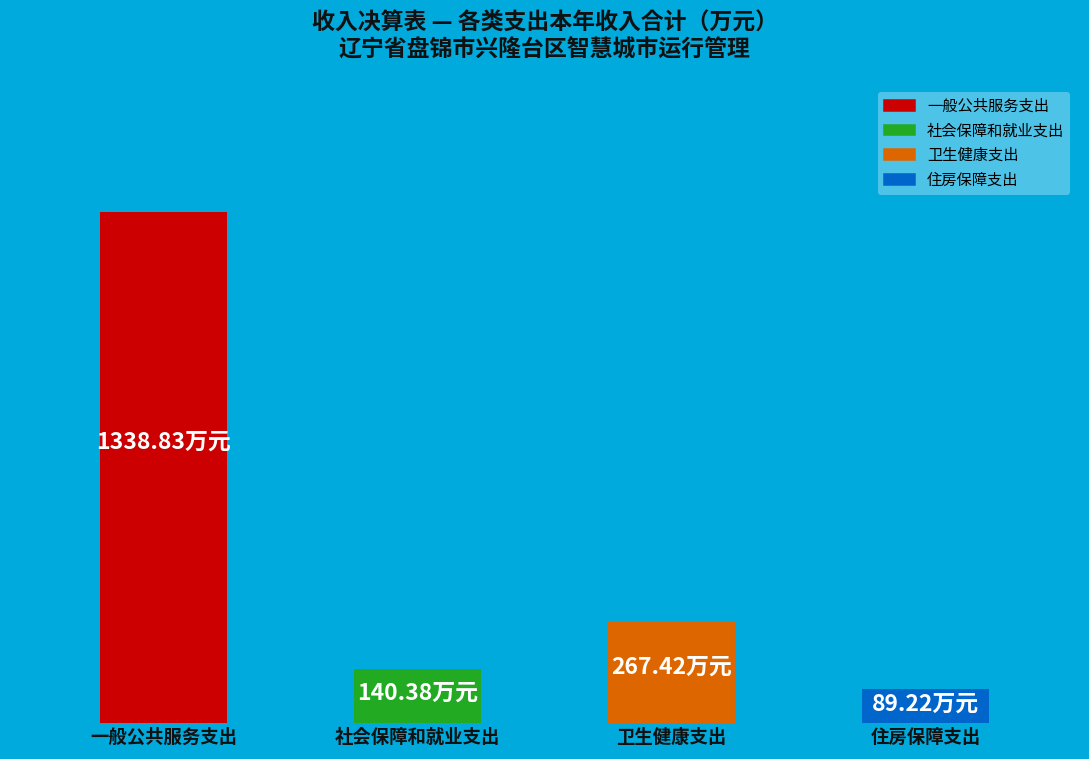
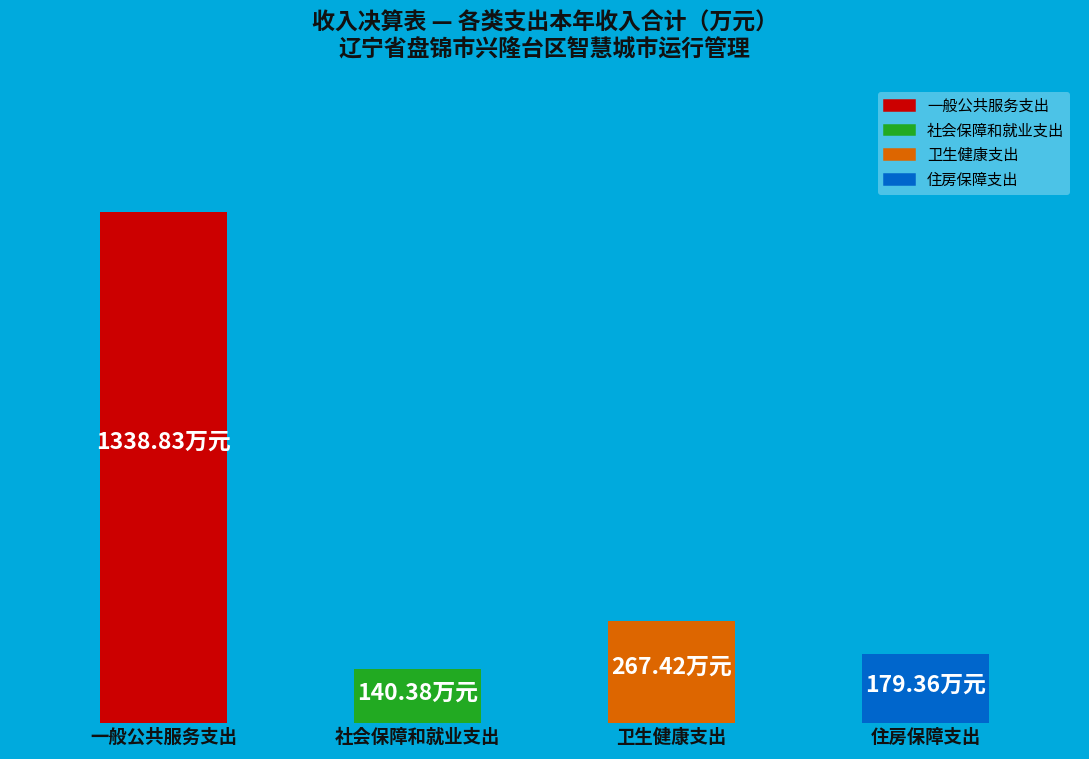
住房保障支出: 89.22 -> 179.36
